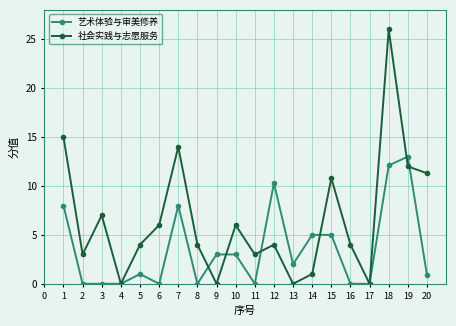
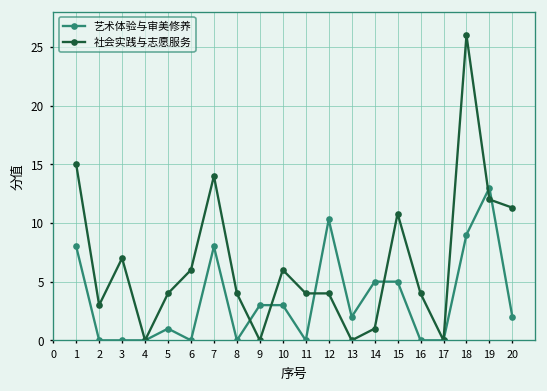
社会实践与志愿服务, 11: 3 -> 4
艺术体验与审美修养, 18: 12 -> 9
艺术体验与审美修养, 20: 1 -> 2
